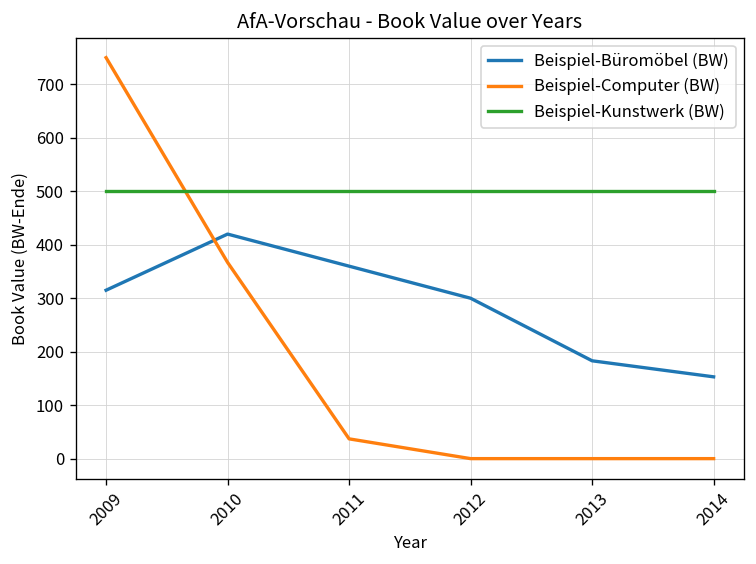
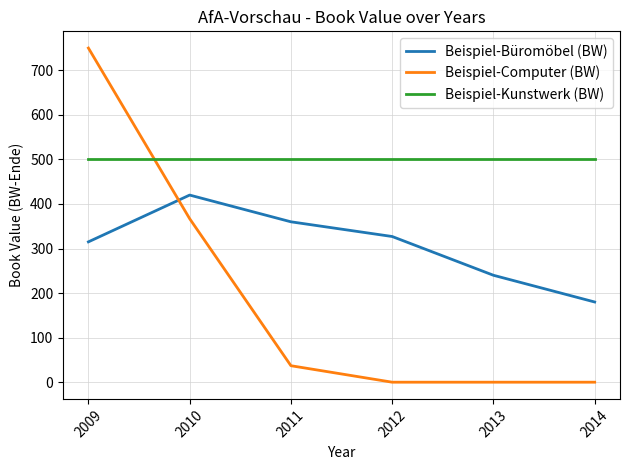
Beispiel-Büromöbel (BW), 2012: 300 -> 330
Beispiel-Büromöbel (BW), 2013: 180 -> 240
Beispiel-Büromöbel (BW), 2014: 150 -> 180
